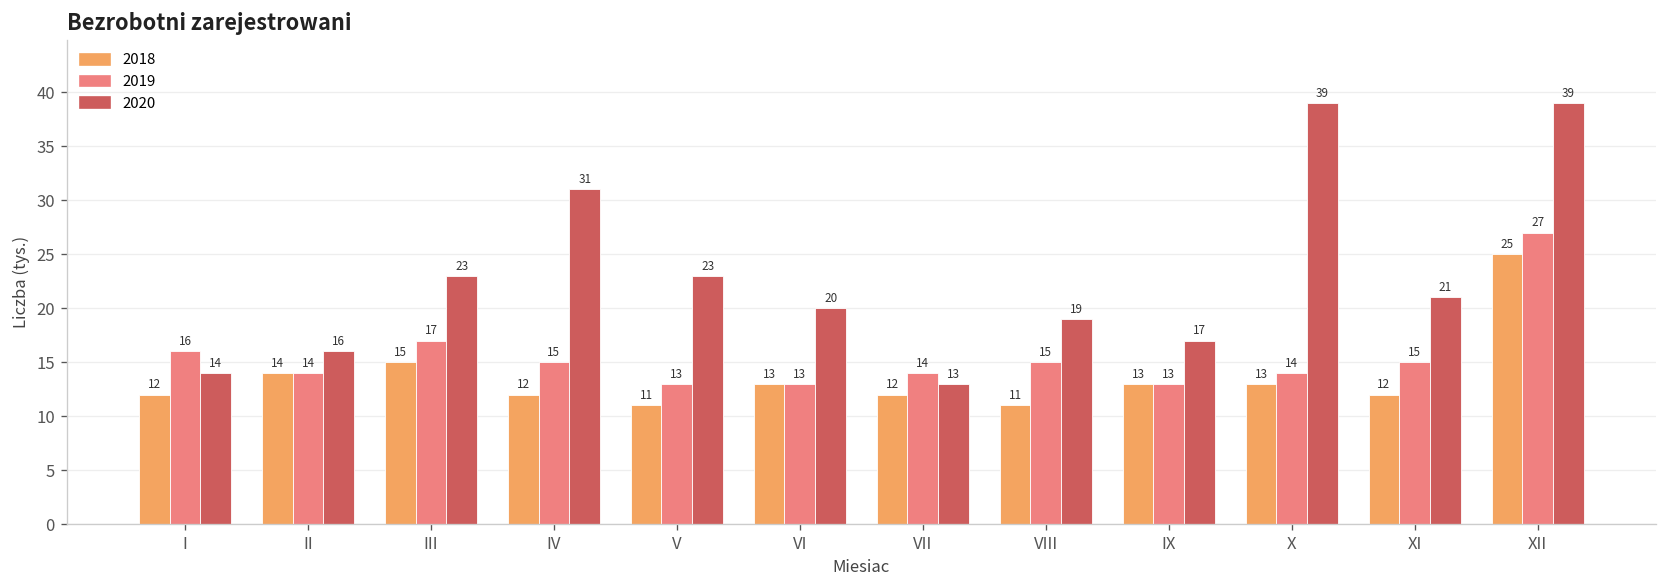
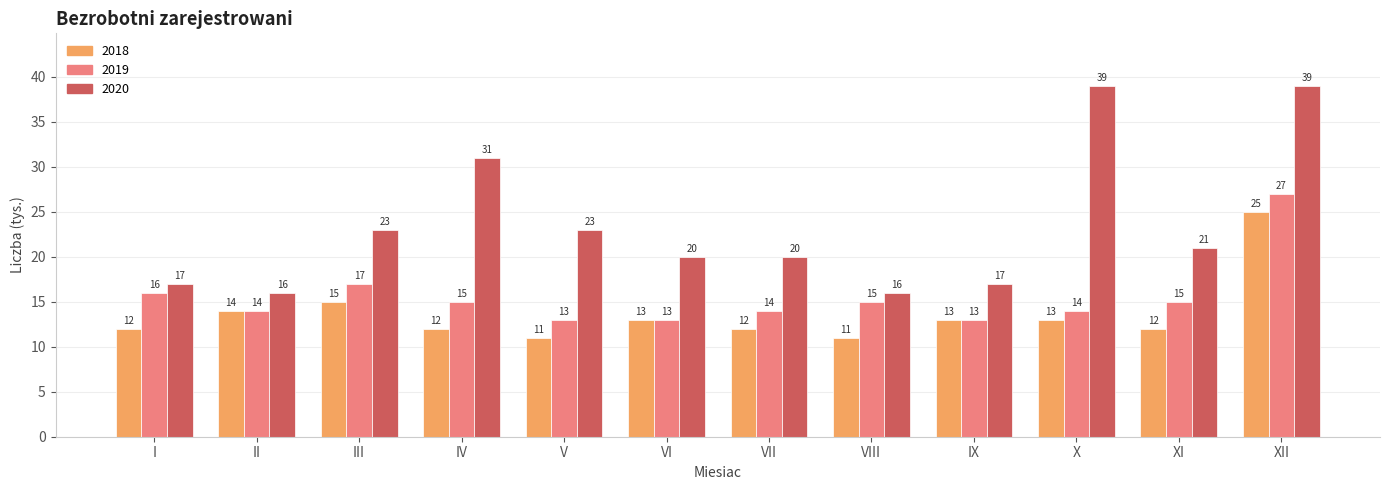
2020, I: 14 -> 17
2020, VII: 13 -> 20
2020, VIII: 19 -> 16
